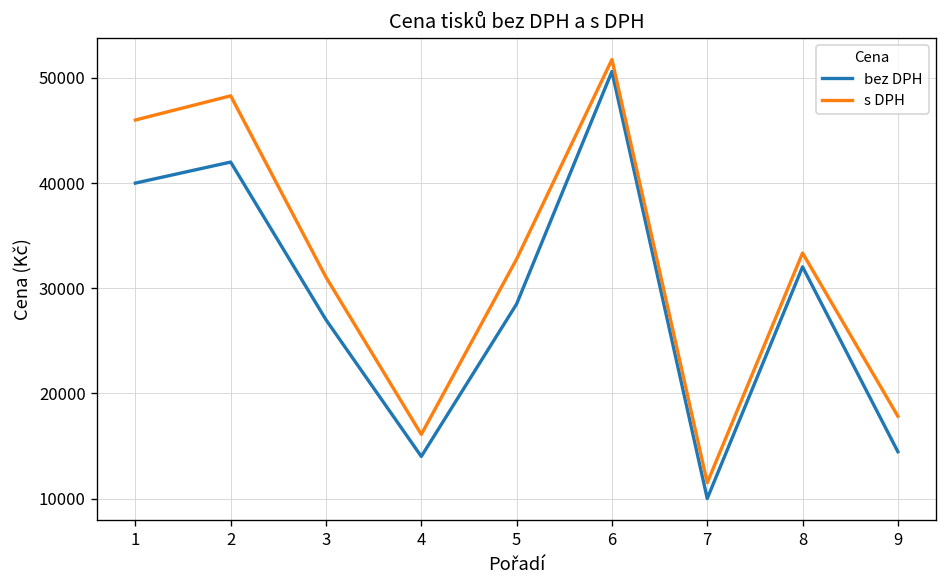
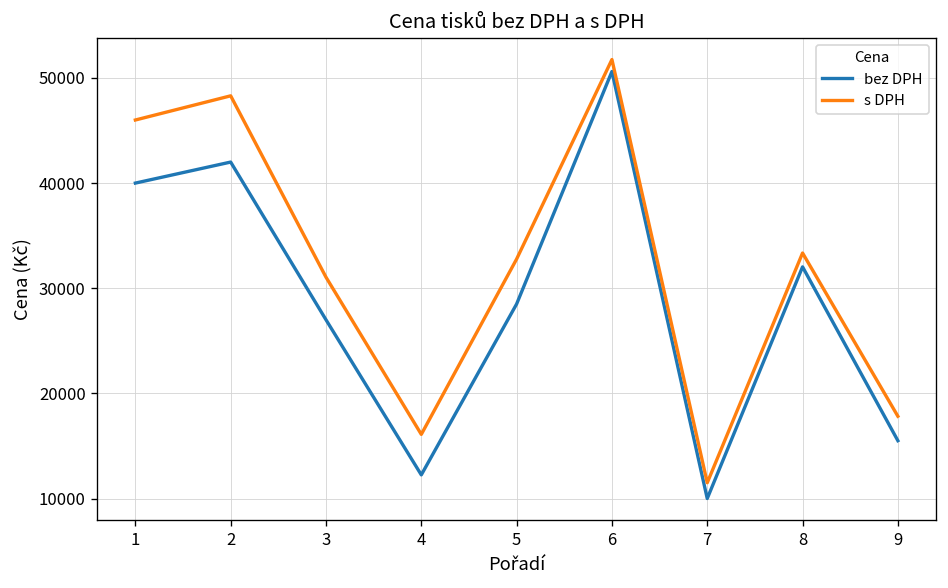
bez DPH, 4: 14000 -> 12000
bez DPH, 9: 14000 -> 16000
